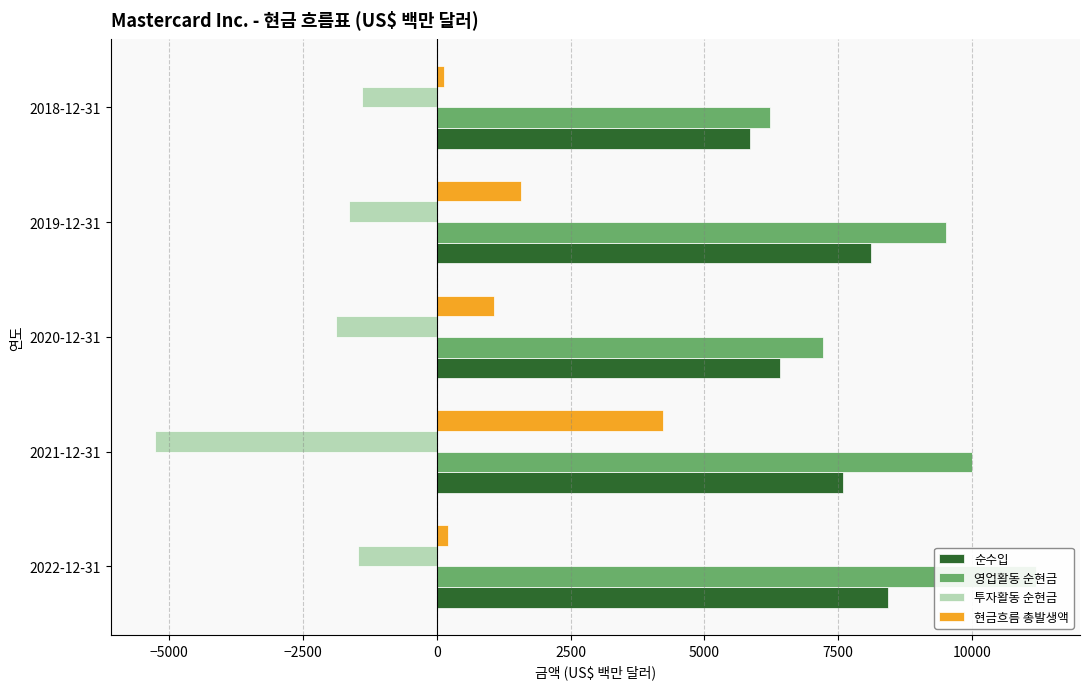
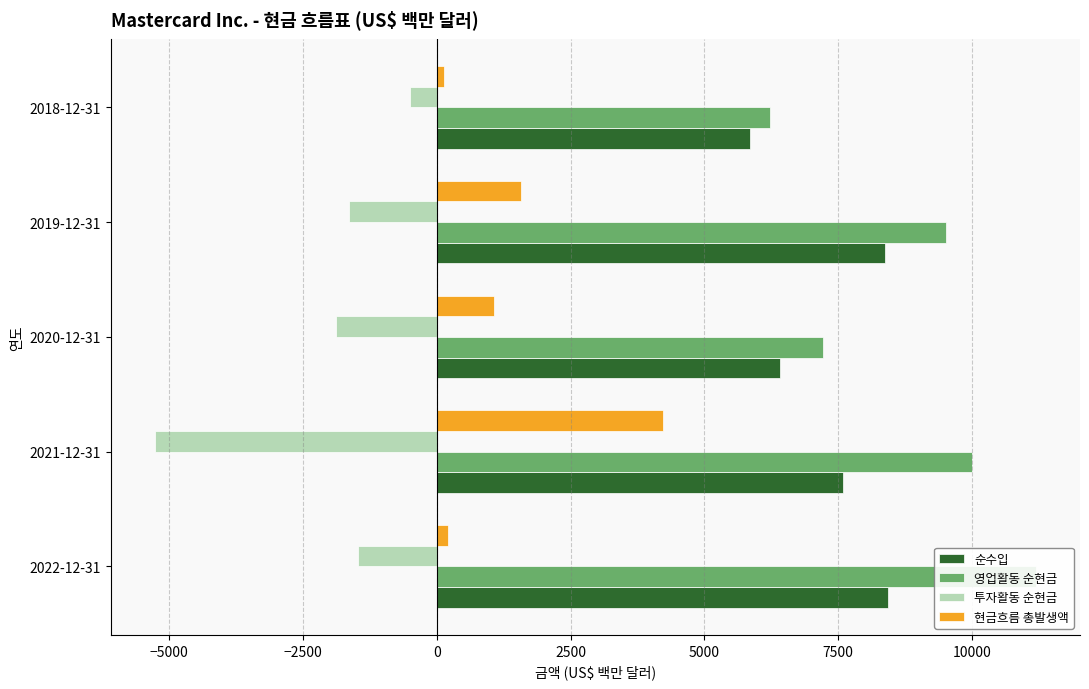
투자활동 순현금, 2018-12-31: -1400 -> -500
순수입, 2019-12-31: 8100 -> 8400
